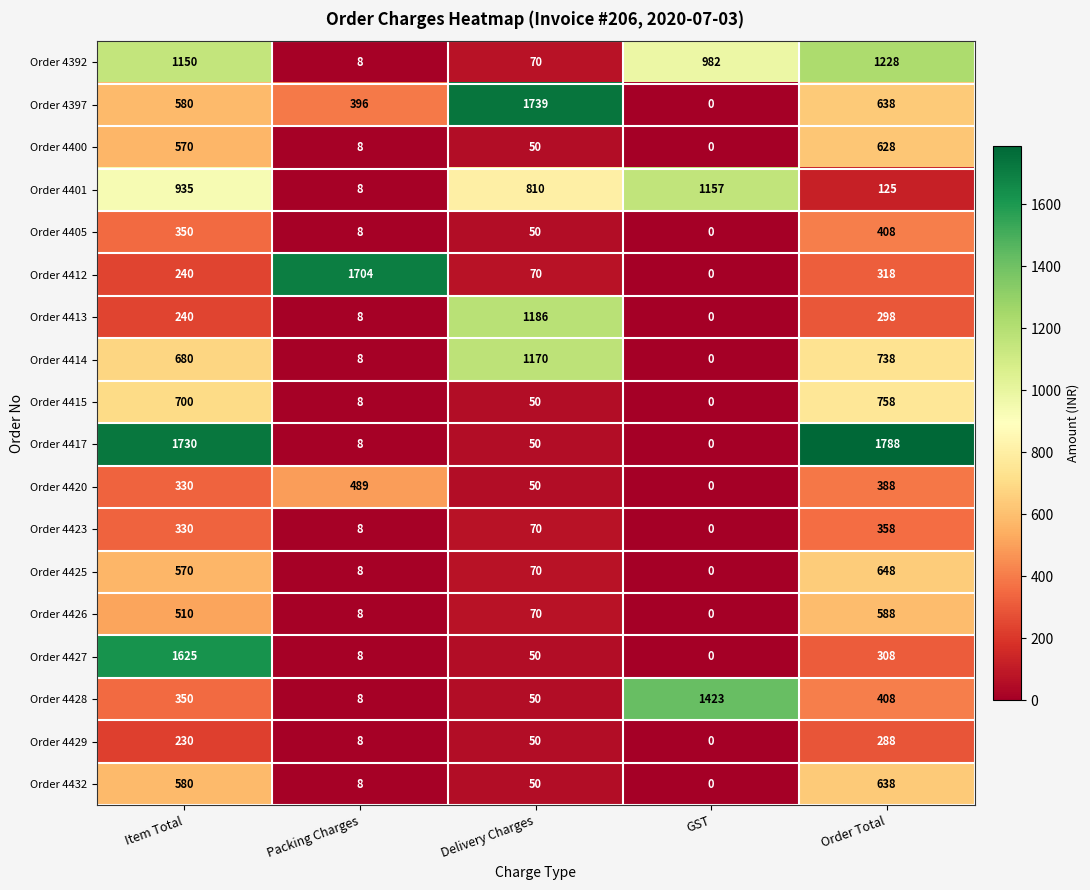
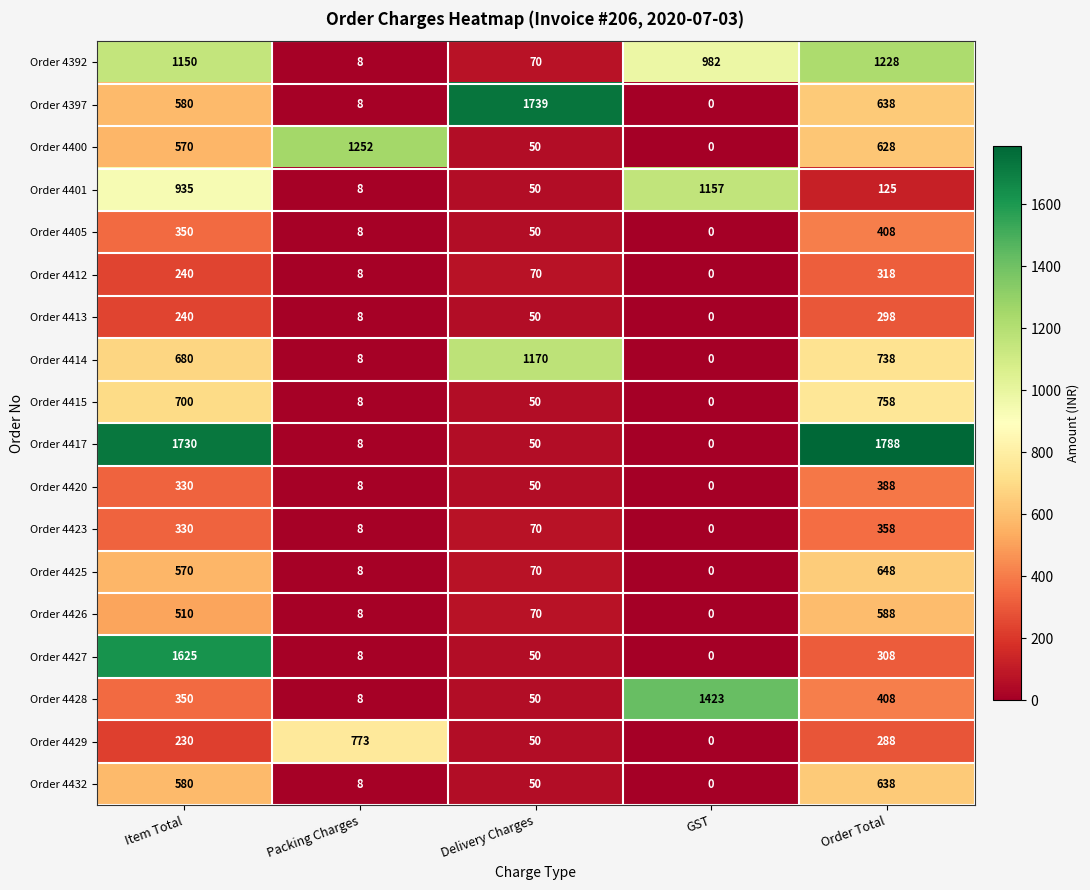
Order 4397, Packing Charges: 396 -> 8
Order 4400, Packing Charges: 8 -> 1252
Order 4401, Delivery Charges: 810 -> 50
Order 4412, Packing Charges: 1704 -> 8
Order 4413, Delivery Charges: 1186 -> 50
Order 4420, Packing Charges: 489 -> 8
Order 4429, Packing Charges: 8 -> 773
